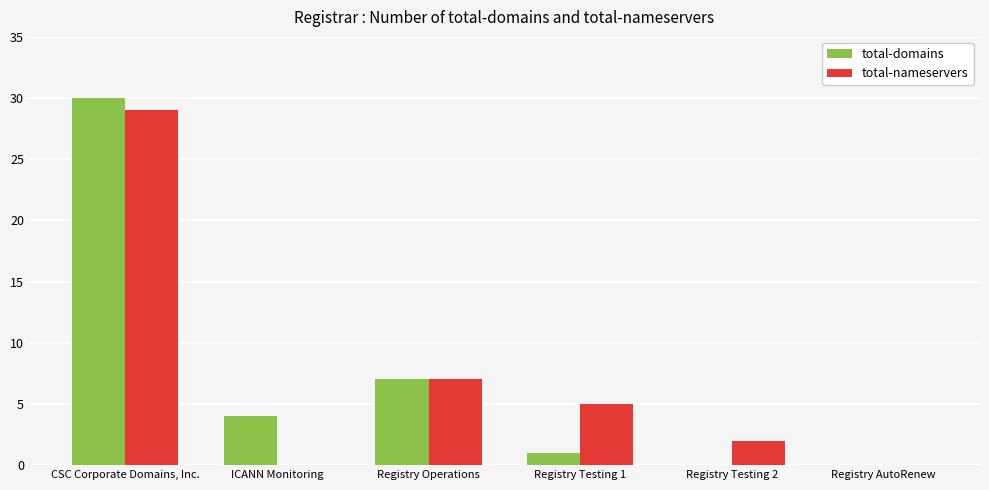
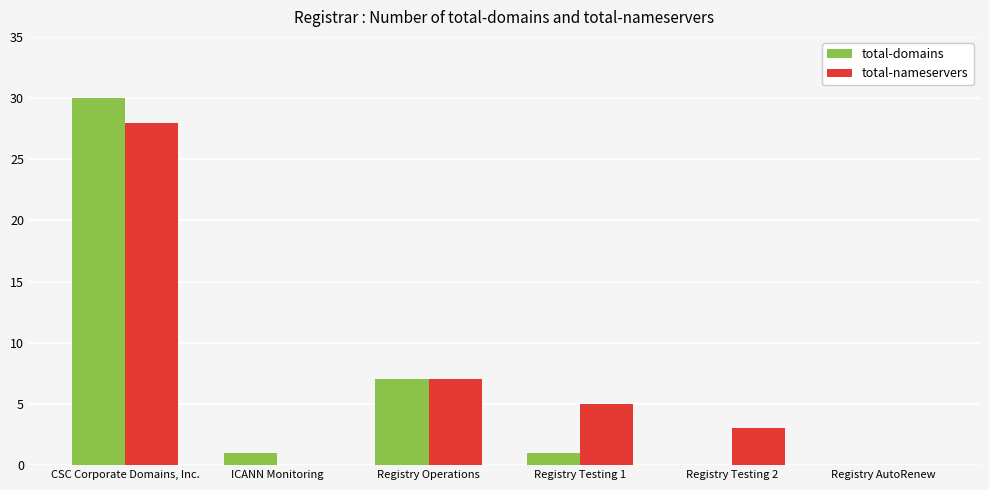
total-nameservers, CSC Corporate Domains, Inc.: 29 -> 28
total-domains, ICANN Monitoring: 4 -> 1
total-nameservers, Registry Testing 2: 2 -> 3
